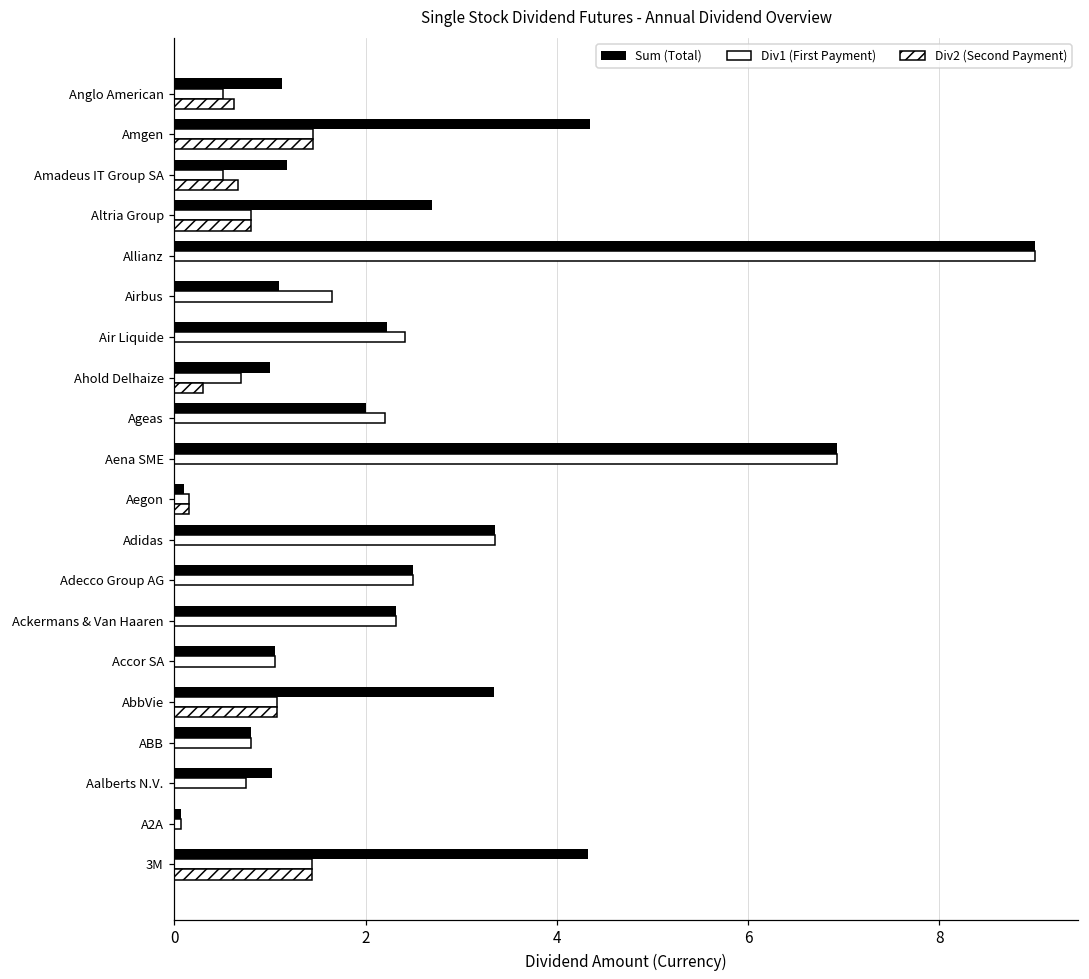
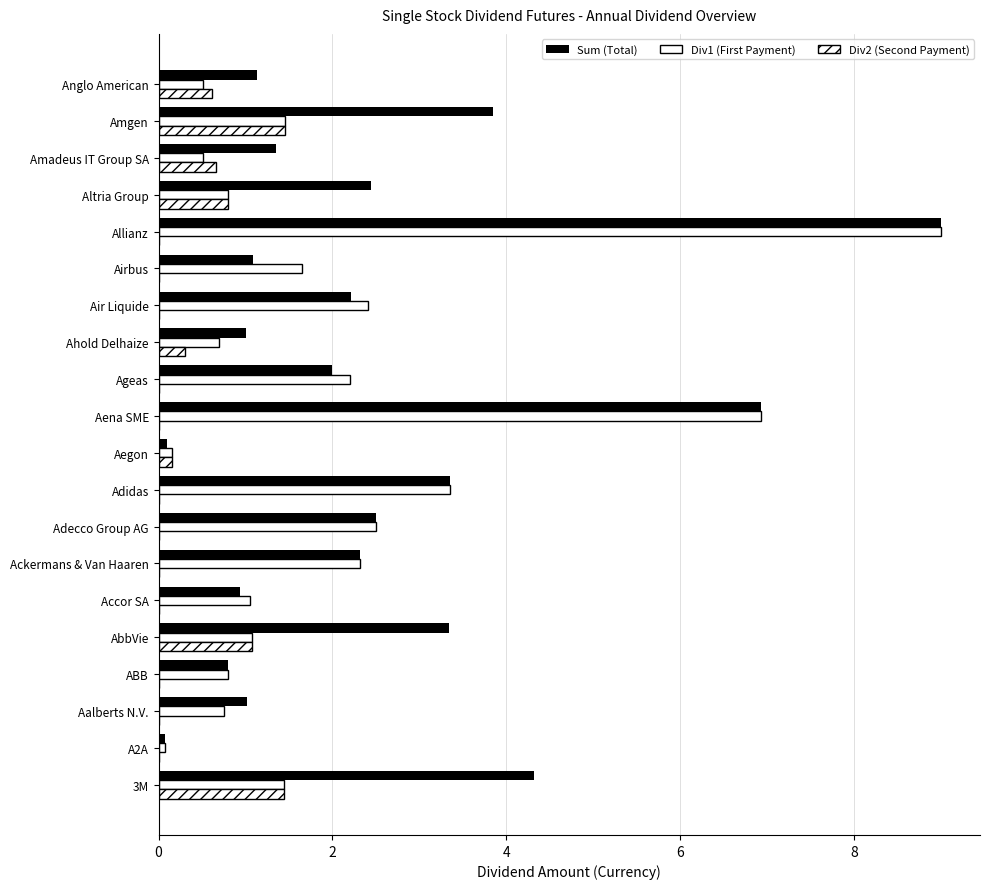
Sum (Total), Amgen: 4.4 -> 3.9
Sum (Total), Amadeus IT Group SA: 1.2 -> 1.4
Sum (Total), Altria Group: 2.7 -> 2.4
Sum (Total), Accor SA: 1.1 -> 0.9
